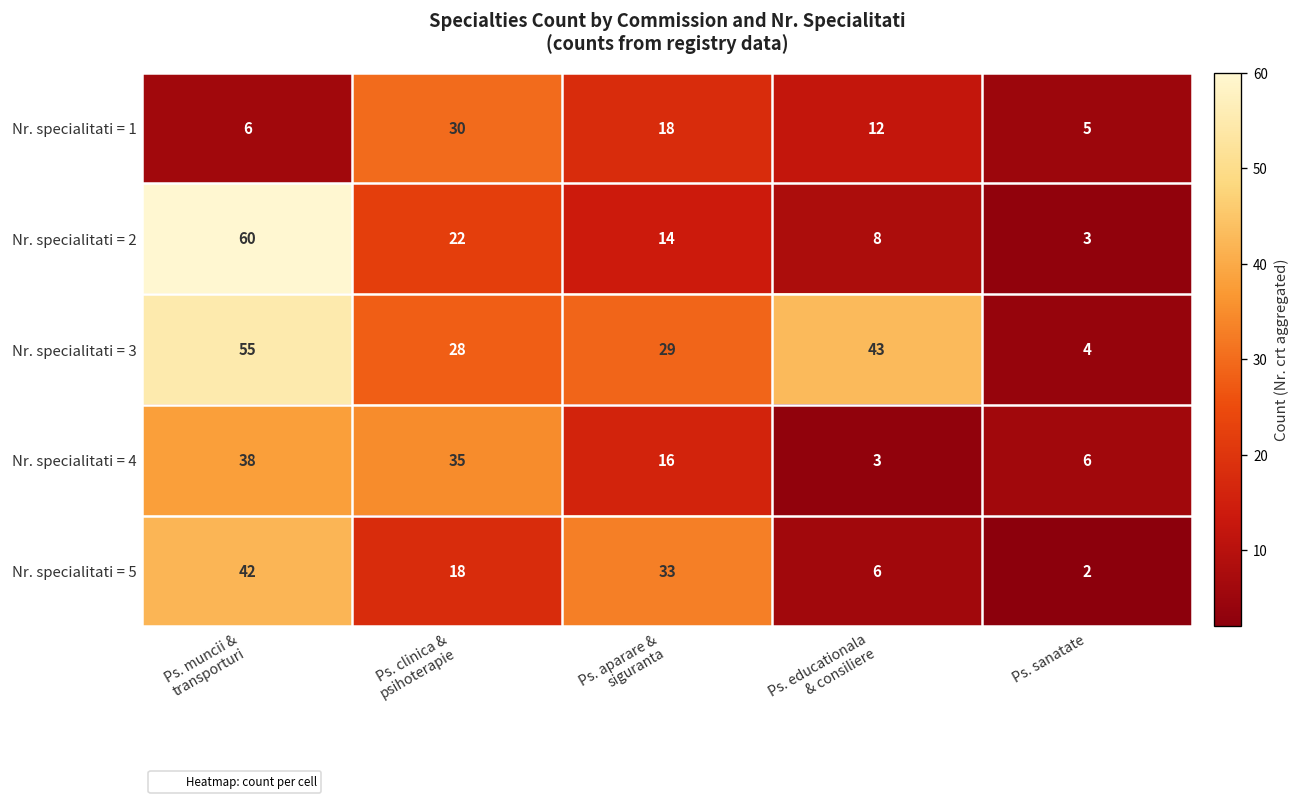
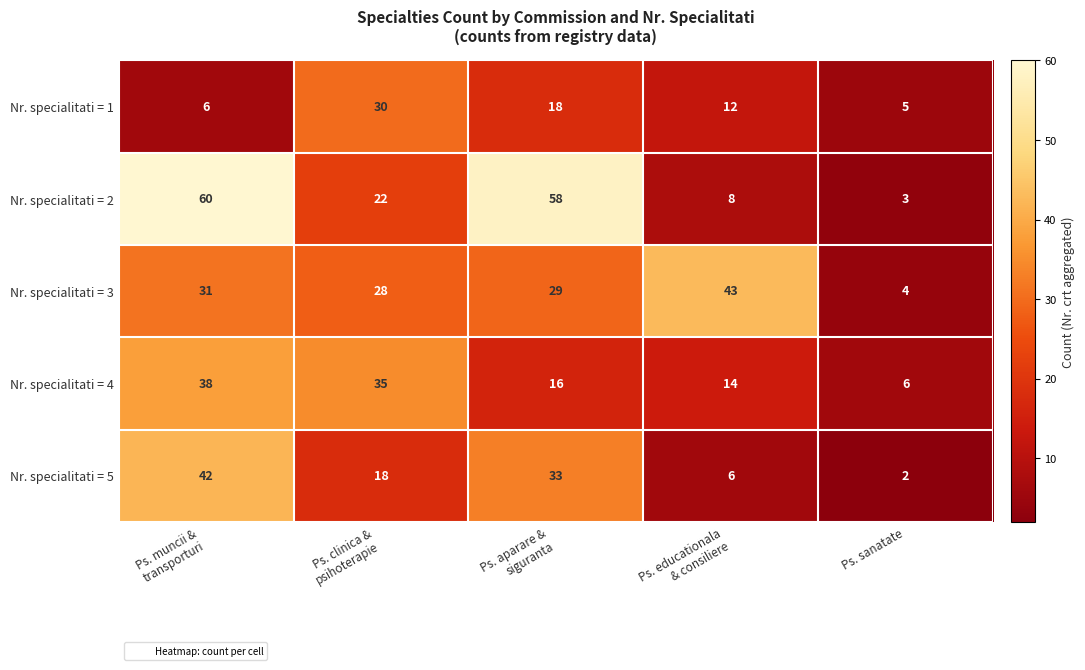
Nr. specialitati = 2, Ps. aparare & siguranta: 14 -> 58
Nr. specialitati = 3, Ps. muncii & transporturi: 55 -> 31
Nr. specialitati = 4, Ps. educationala & consiliere: 3 -> 14
